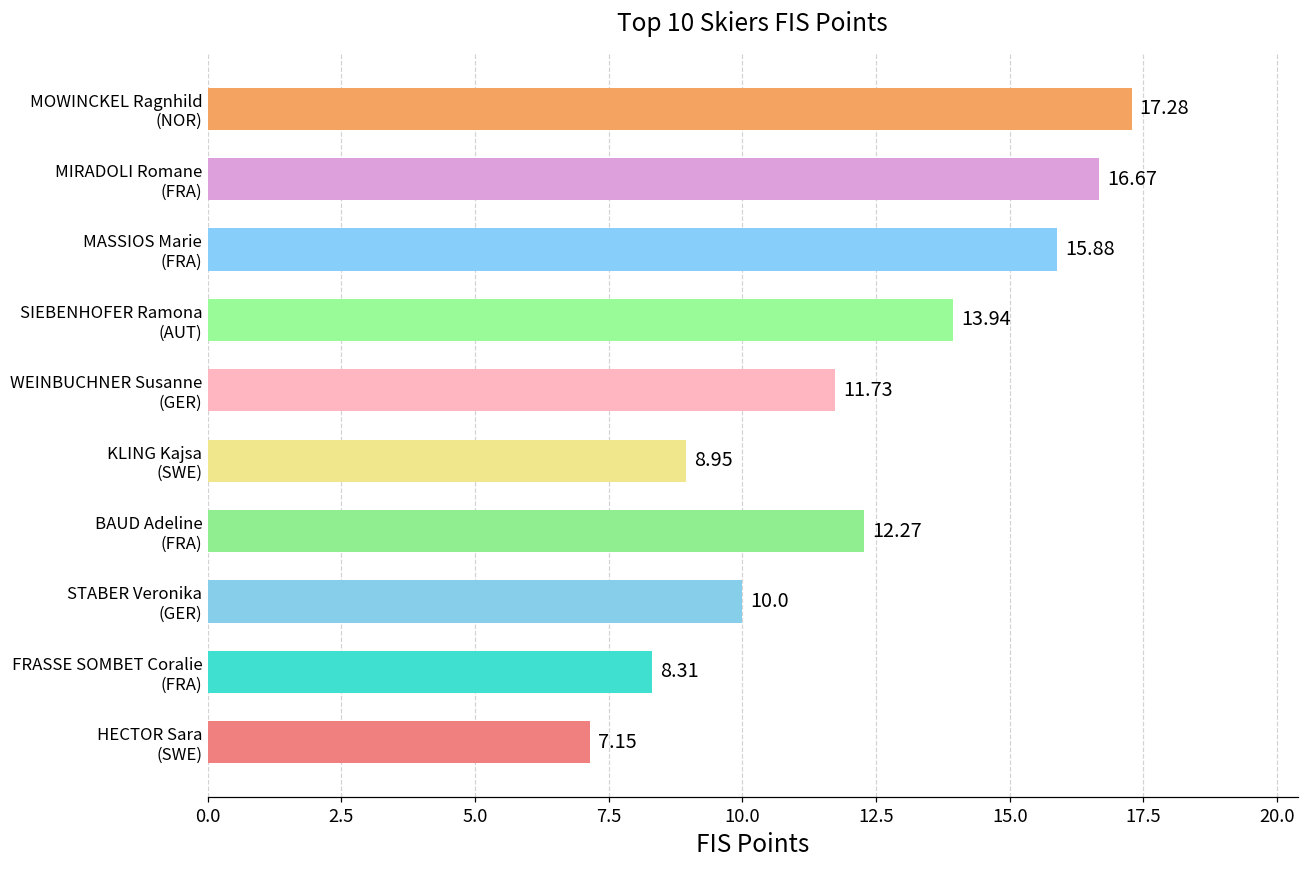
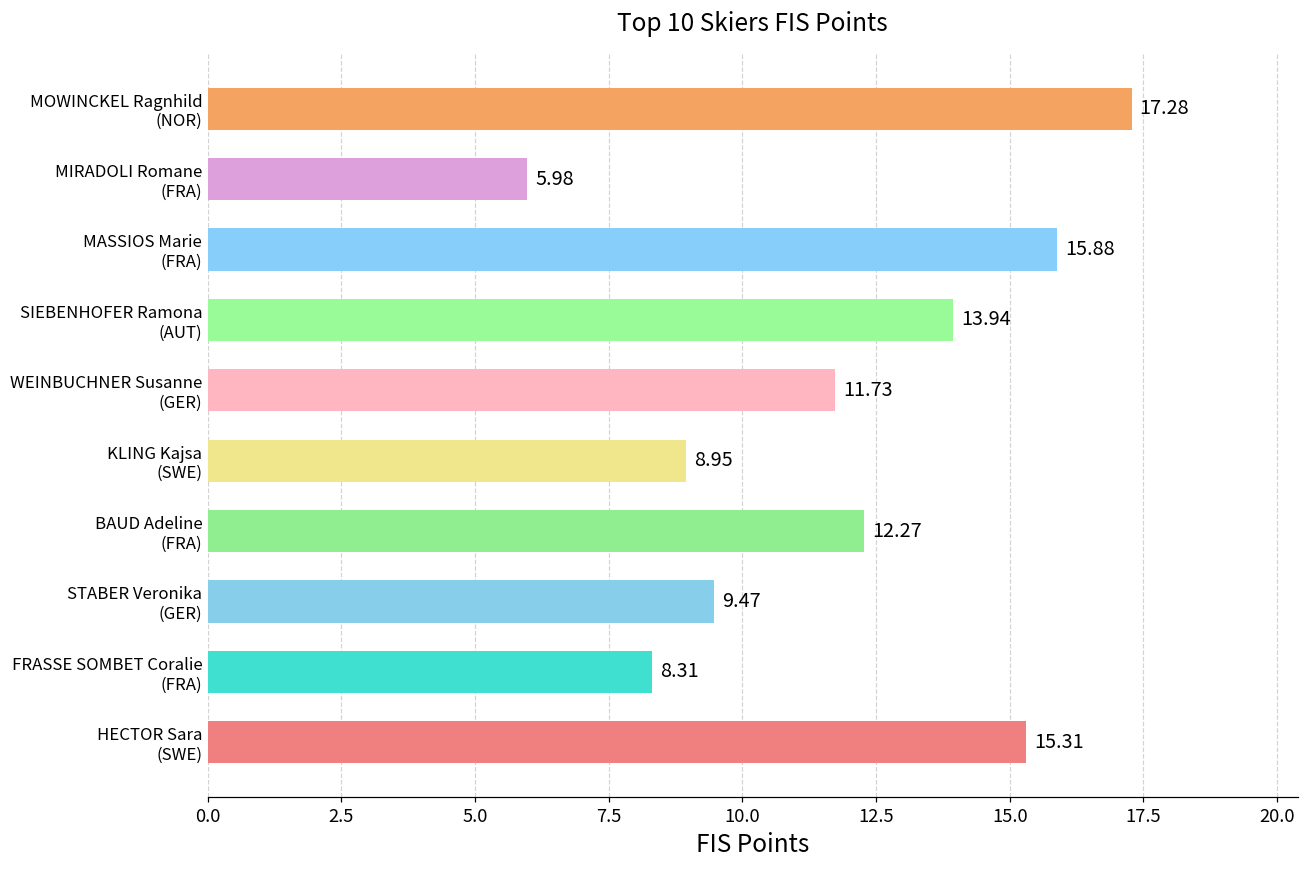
MIRADOLI Romane (FRA): 16.67 -> 5.98
STABER Veronika (GER): 10.0 -> 9.47
HECTOR Sara (SWE): 7.15 -> 15.31
